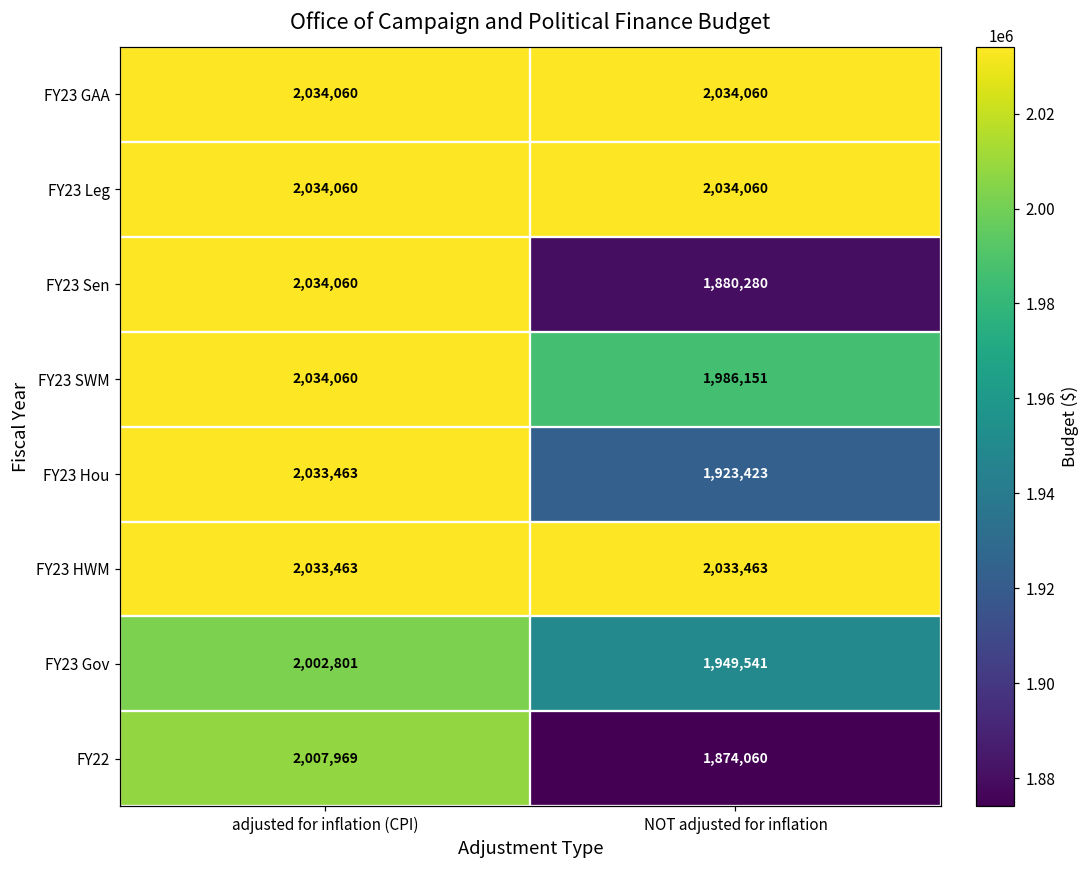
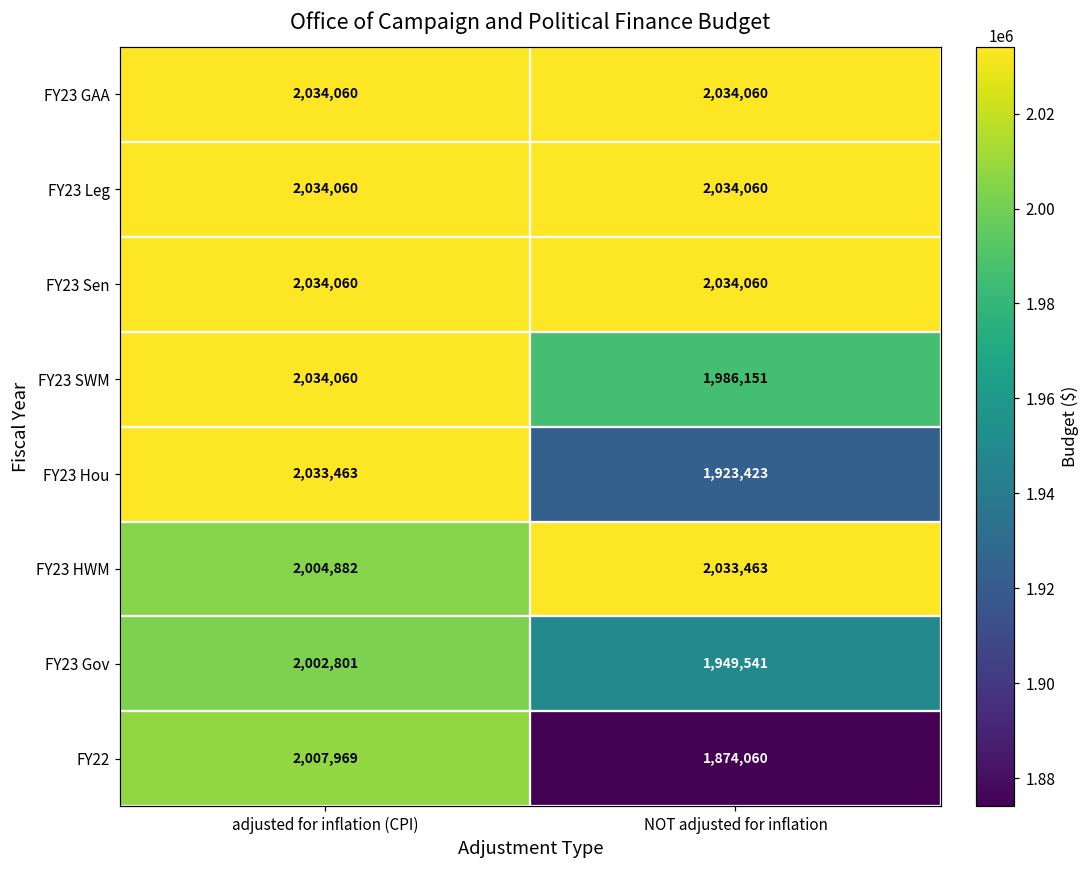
FY23 Sen, NOT adjusted for inflation: 1,880,280 -> 2,034,060
FY23 HWM, adjusted for inflation (CPI): 2,033,463 -> 2,004,882
